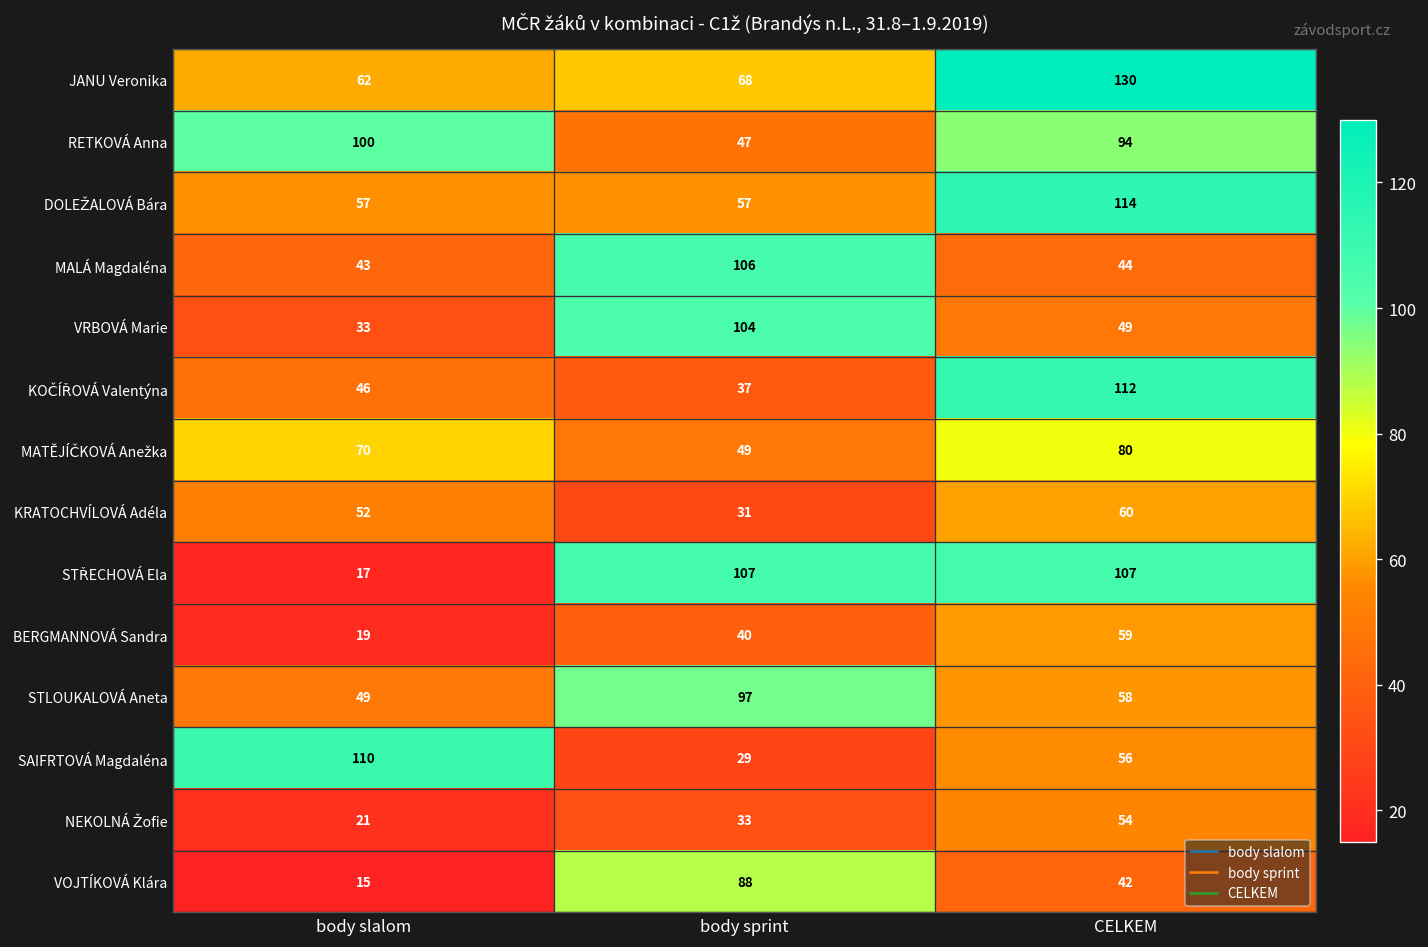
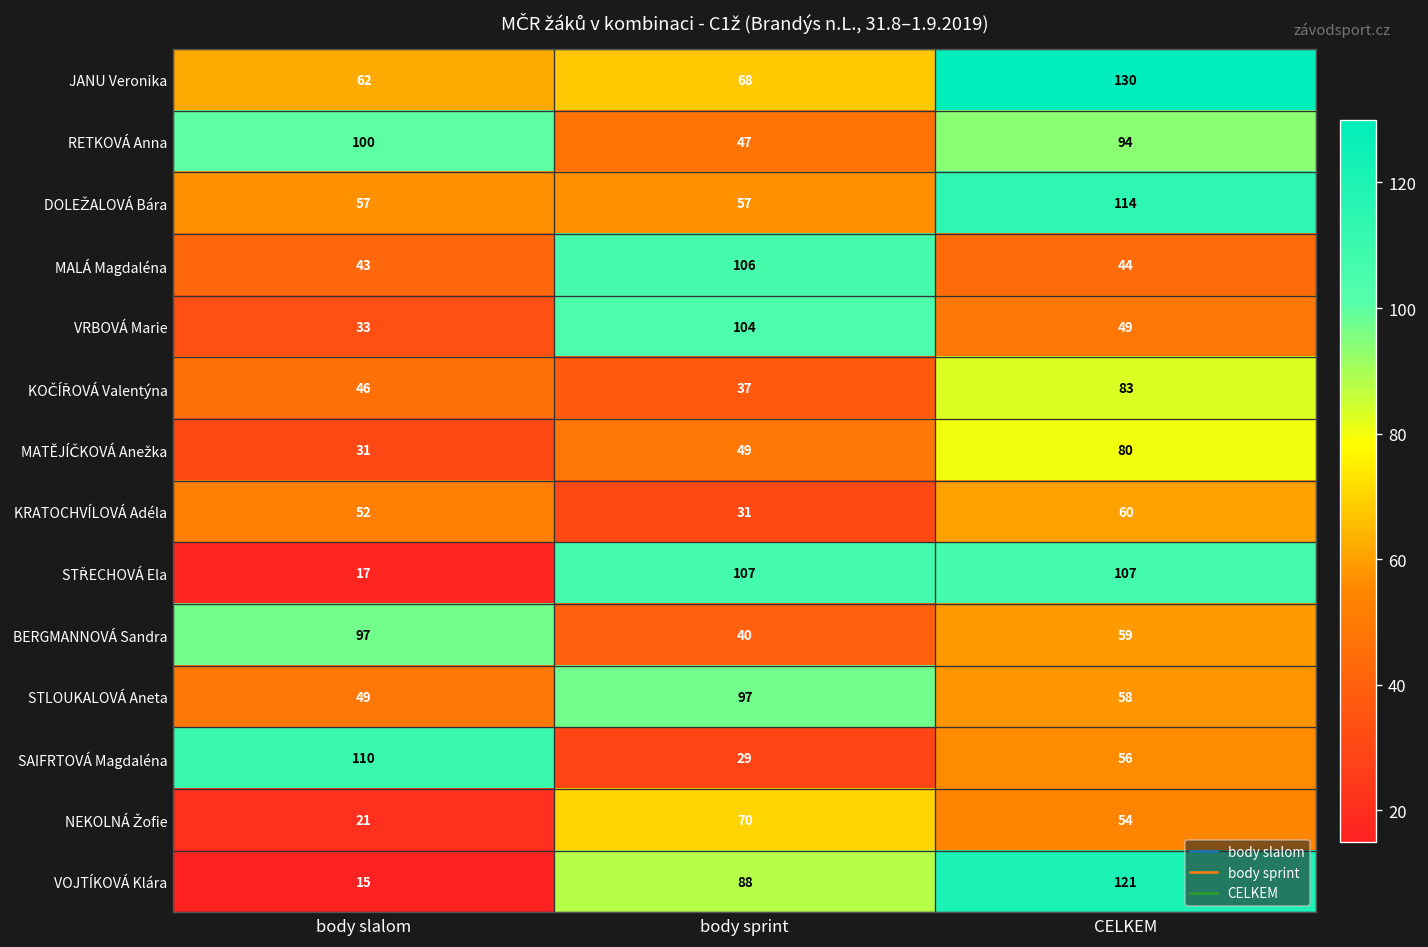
KOČÍŘOVÁ Valentýna, CELKEM: 112 -> 83
MATĚJÍČKOVÁ Anežka, body slalom: 70 -> 31
BERGMANNOVÁ Sandra, body slalom: 19 -> 97
NEKOLNÁ Žofie, body sprint: 33 -> 70
VOJTÍKOVÁ Klára, CELKEM: 42 -> 121
